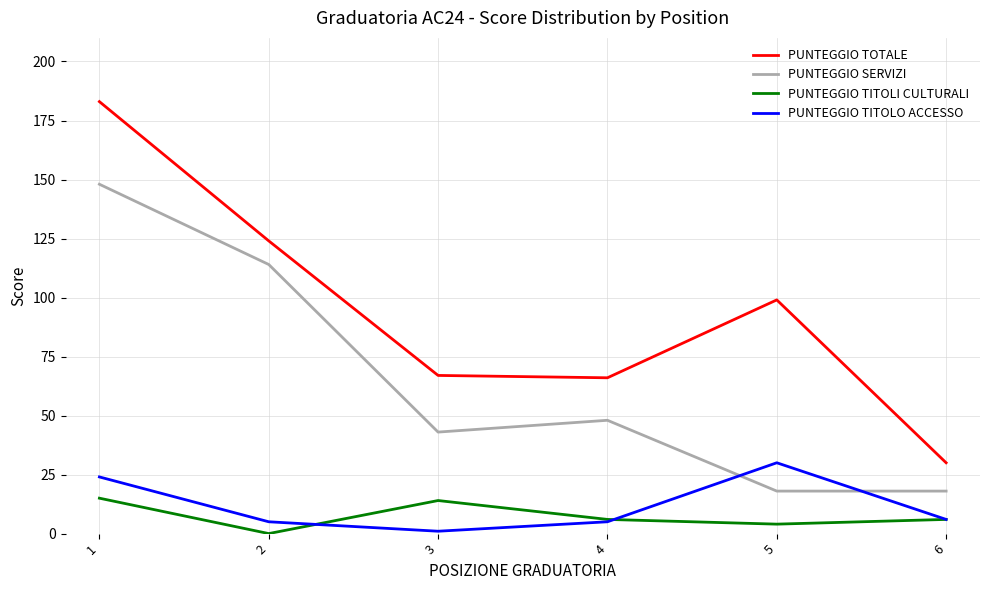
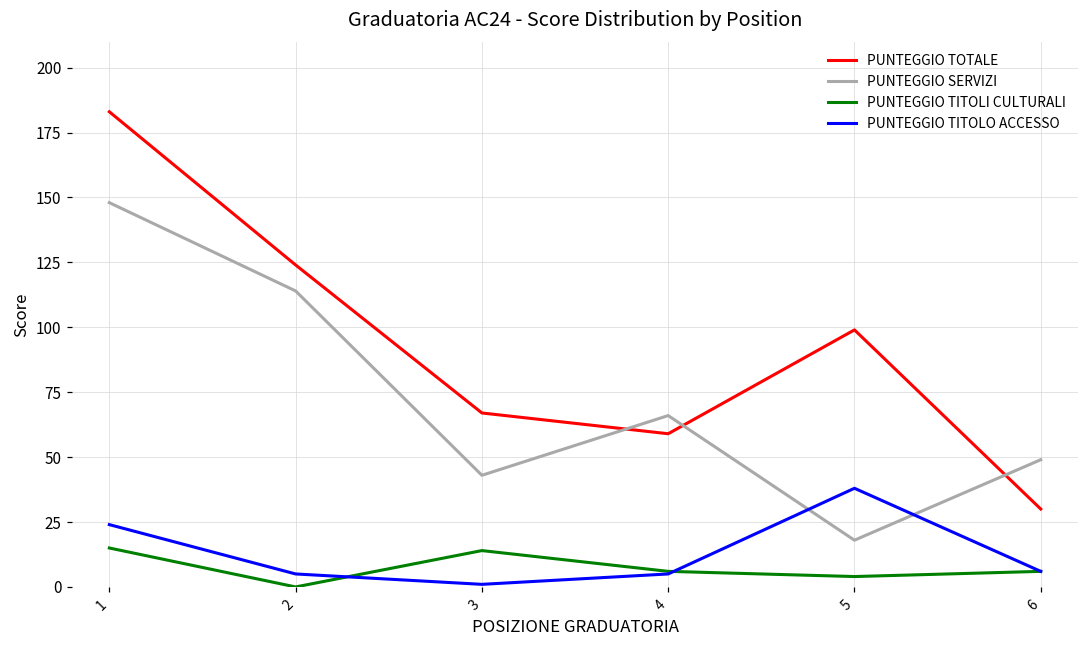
PUNTEGGIO TOTALE, 4: 66 -> 59
PUNTEGGIO SERVIZI, 4: 48 -> 66
PUNTEGGIO TITOLO ACCESSO, 5: 30 -> 38
PUNTEGGIO SERVIZI, 6: 18 -> 49
